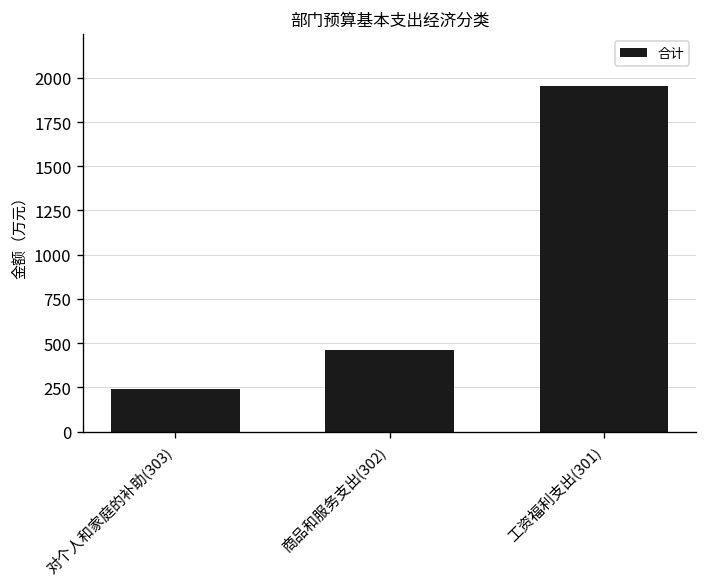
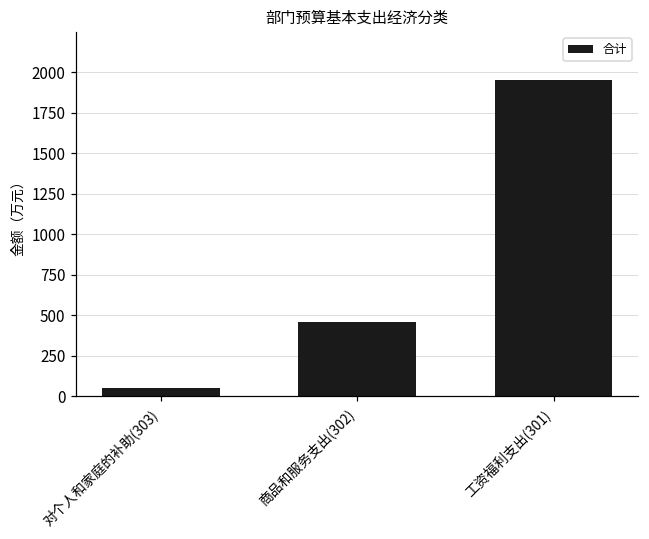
对个人和家庭的补助(303): 240 -> 50
